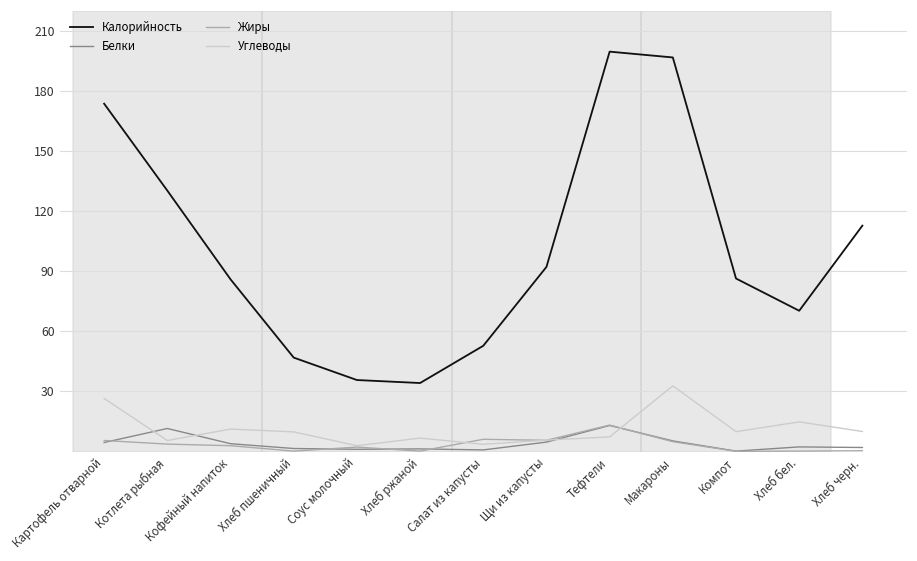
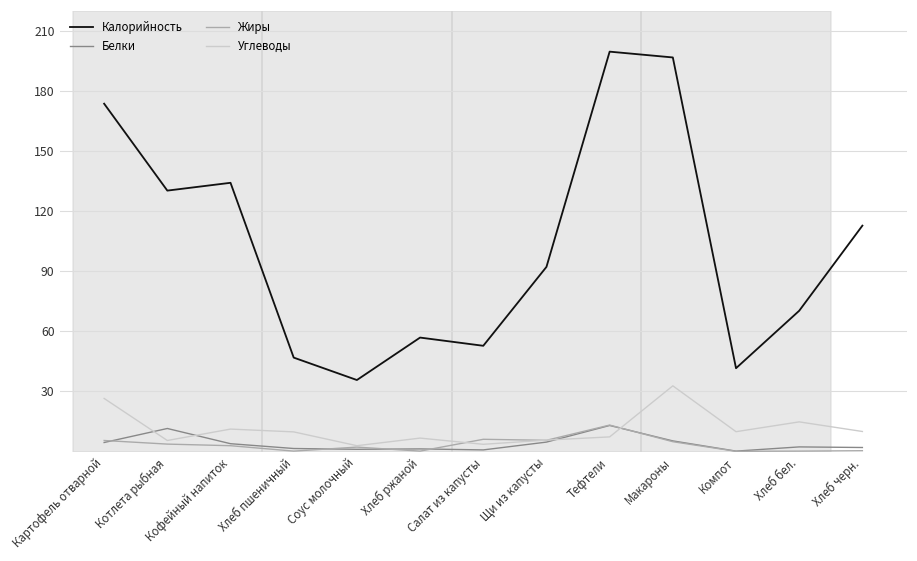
Калорийность, Кофейный напиток: 86 -> 134
Калорийность, Хлеб ржаной: 34 -> 57
Калорийность, Компот: 86 -> 42
